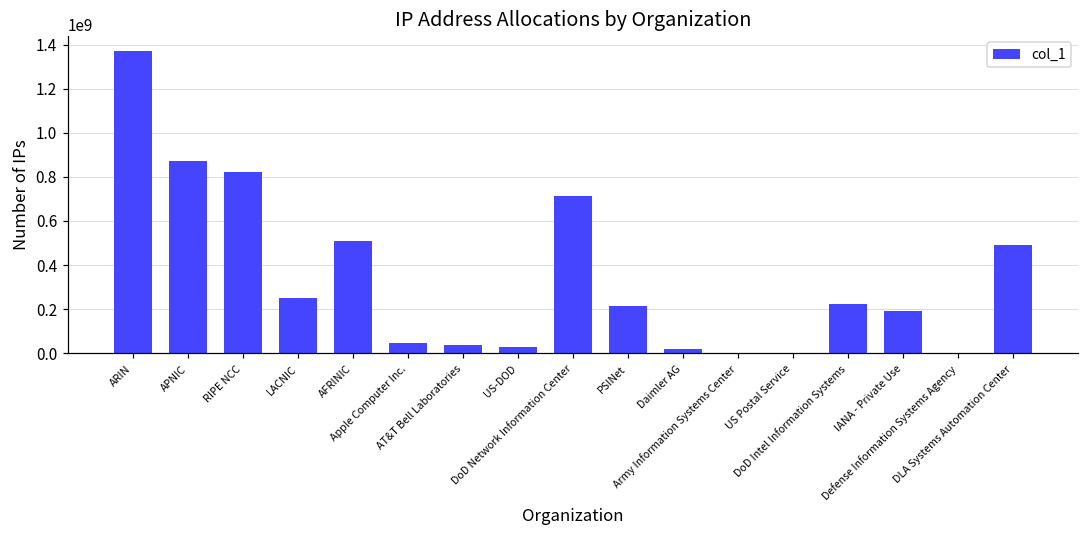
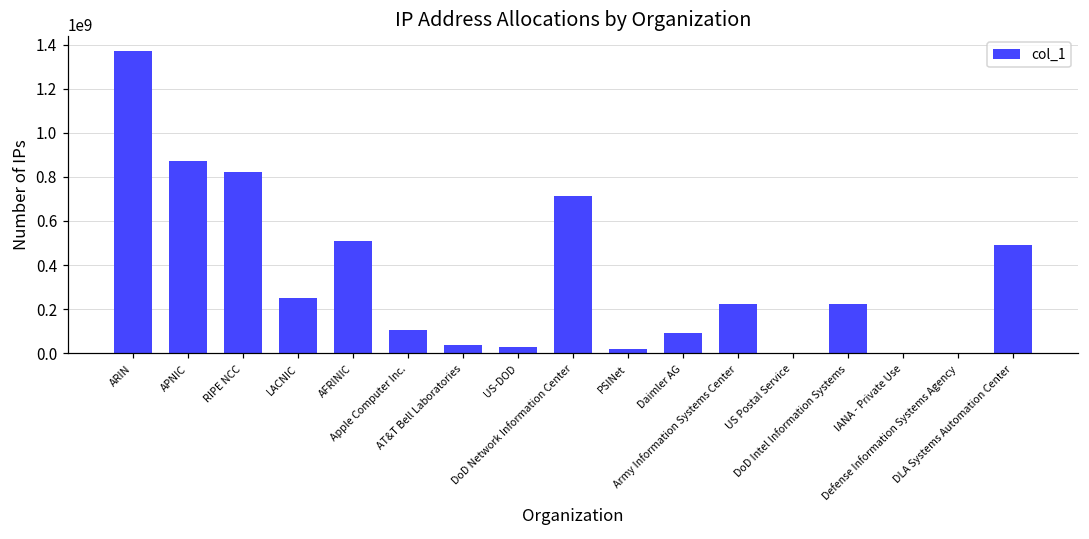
Apple Computer Inc.: 50000000 -> 110000000
PSINet: 210000000 -> 20000000
Daimler AG: 20000000 -> 90000000
Army Information Systems Center: 0 -> 220000000
IANA - Private Use: 190000000 -> 0
